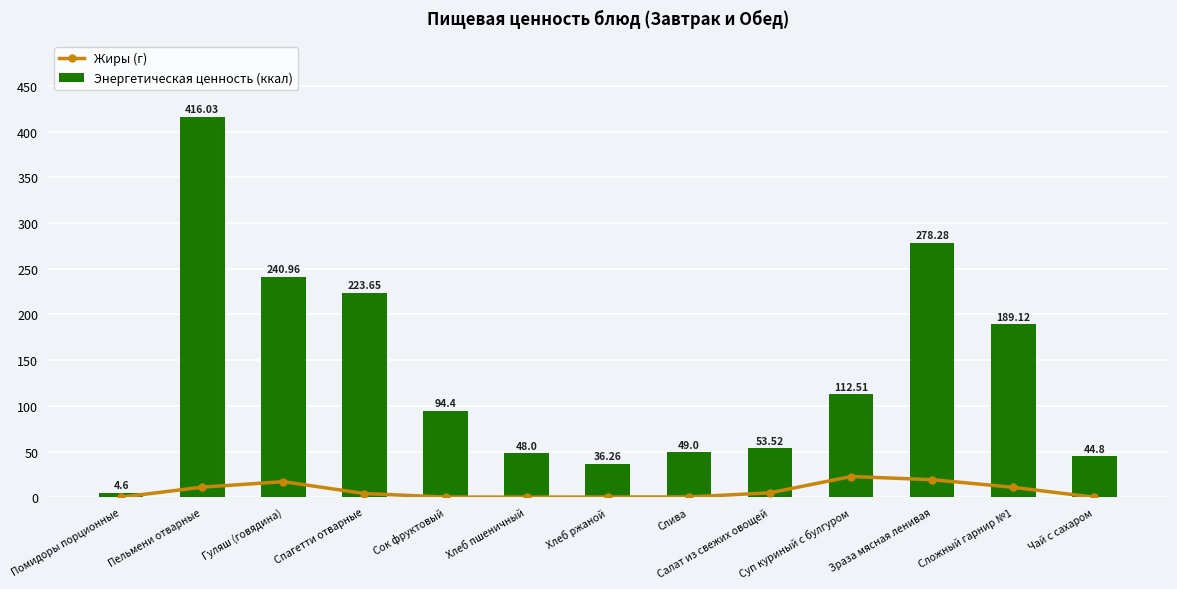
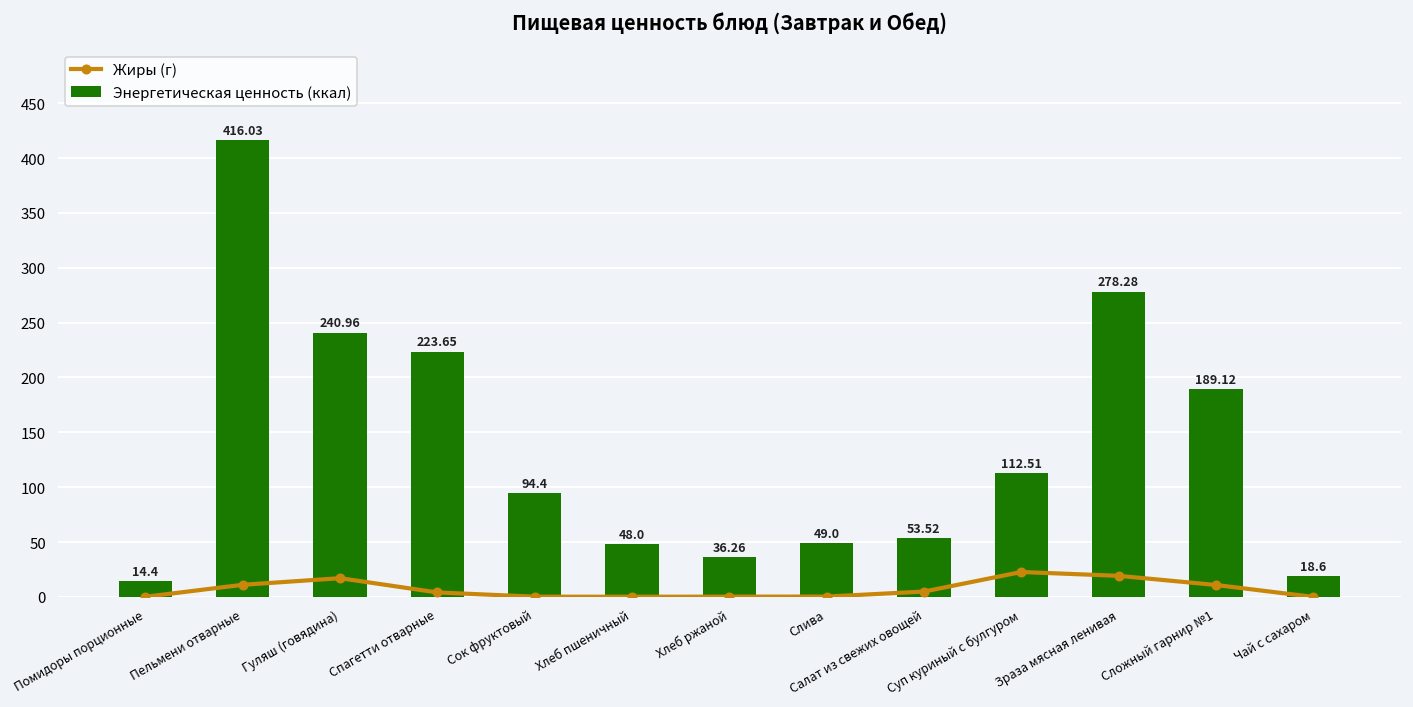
Энергетическая ценность (ккал), Помидоры порционные: 4.6 -> 14.4
Энергетическая ценность (ккал), Чай с сахаром: 44.8 -> 18.6
